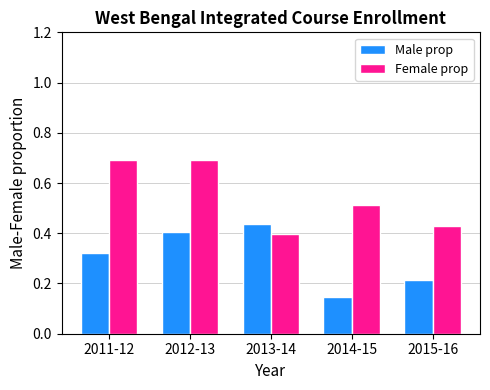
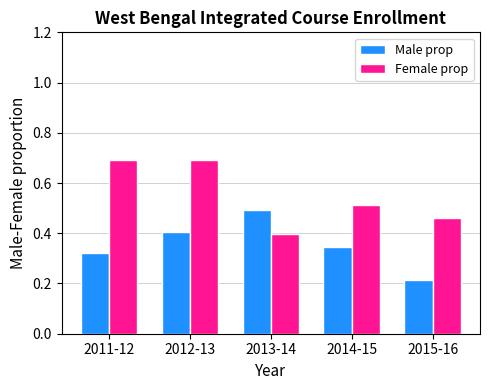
Male prop, 2013-14: 0.44 -> 0.49
Male prop, 2014-15: 0.15 -> 0.35
Female prop, 2015-16: 0.43 -> 0.46
